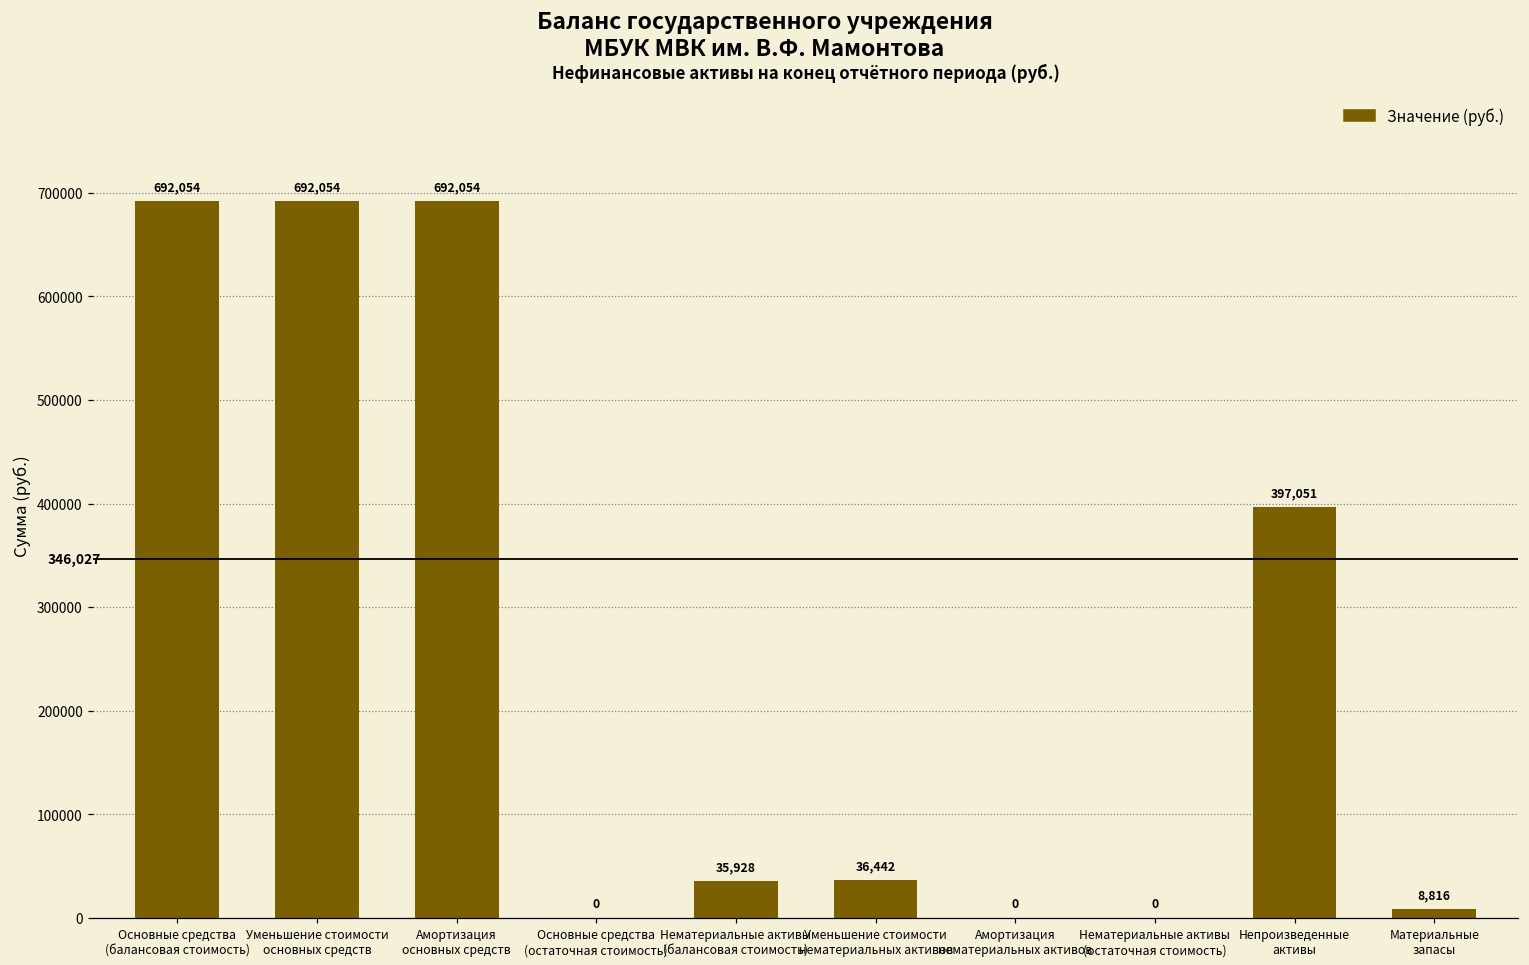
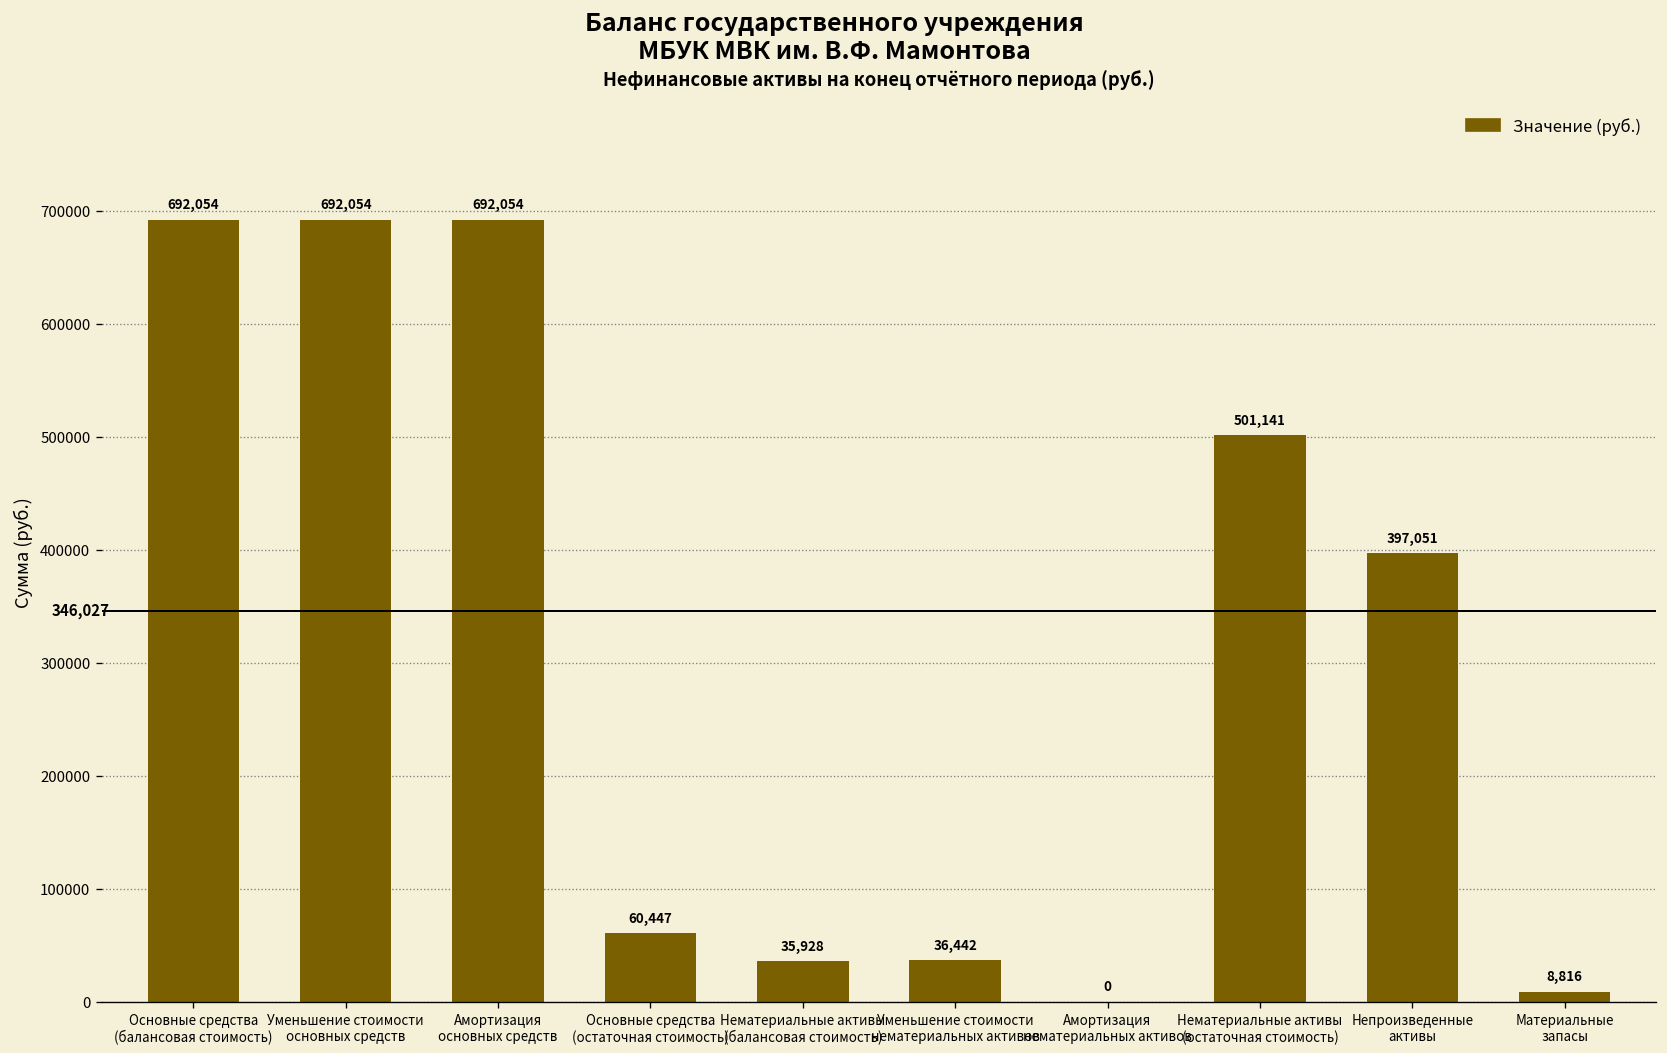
Основные средства (остаточная стоимость): 0 -> 60,447
Нематериальные активы (остаточная стоимость): 0 -> 501,141
